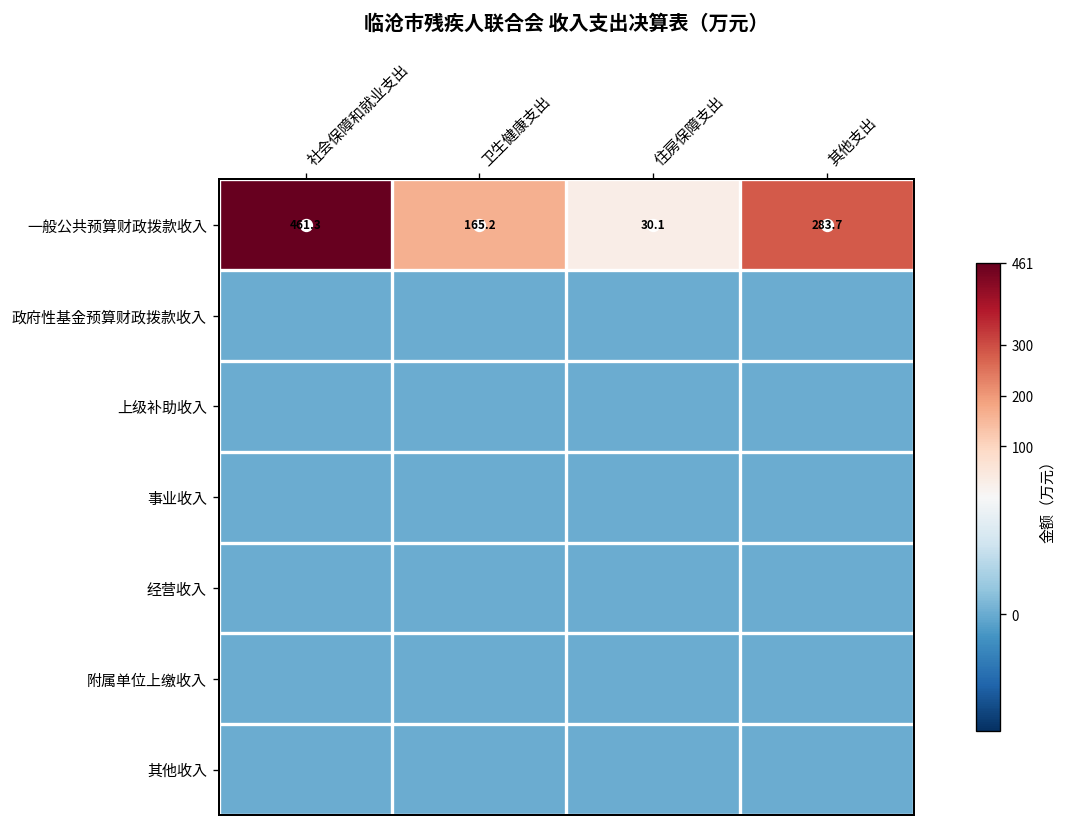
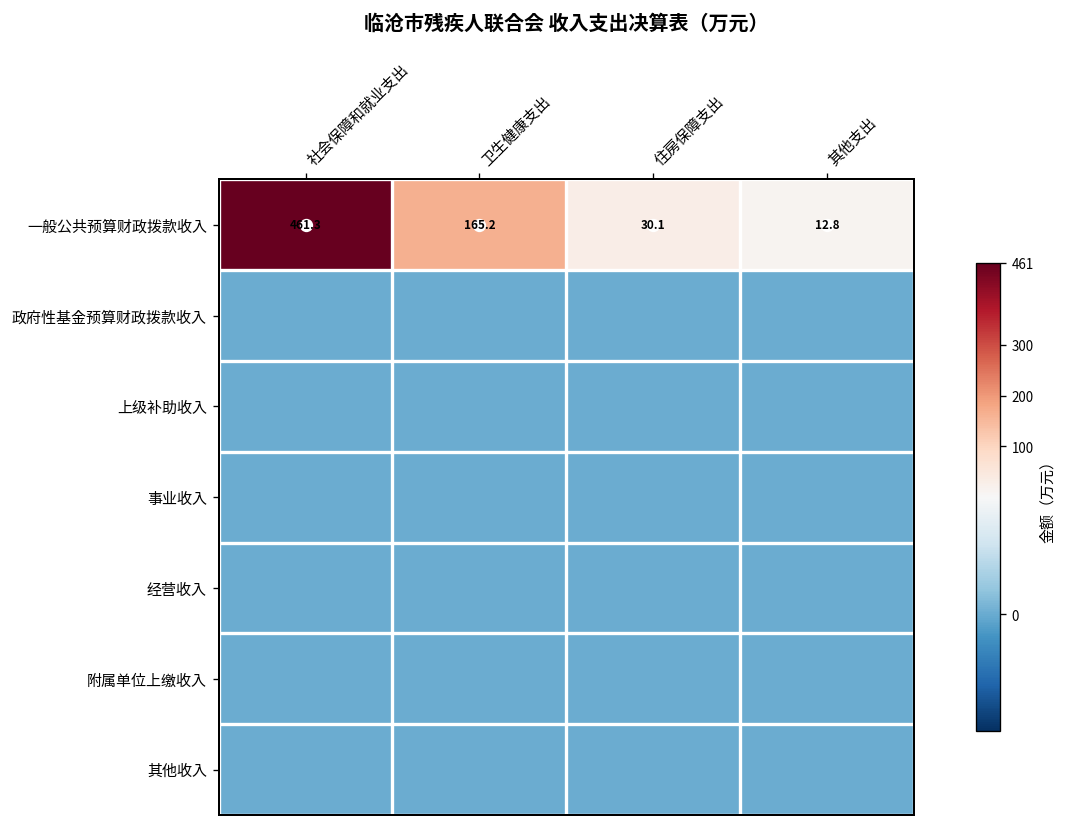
一般公共预算财政拨款收入, 其他支出: 283.7 -> 12.8
